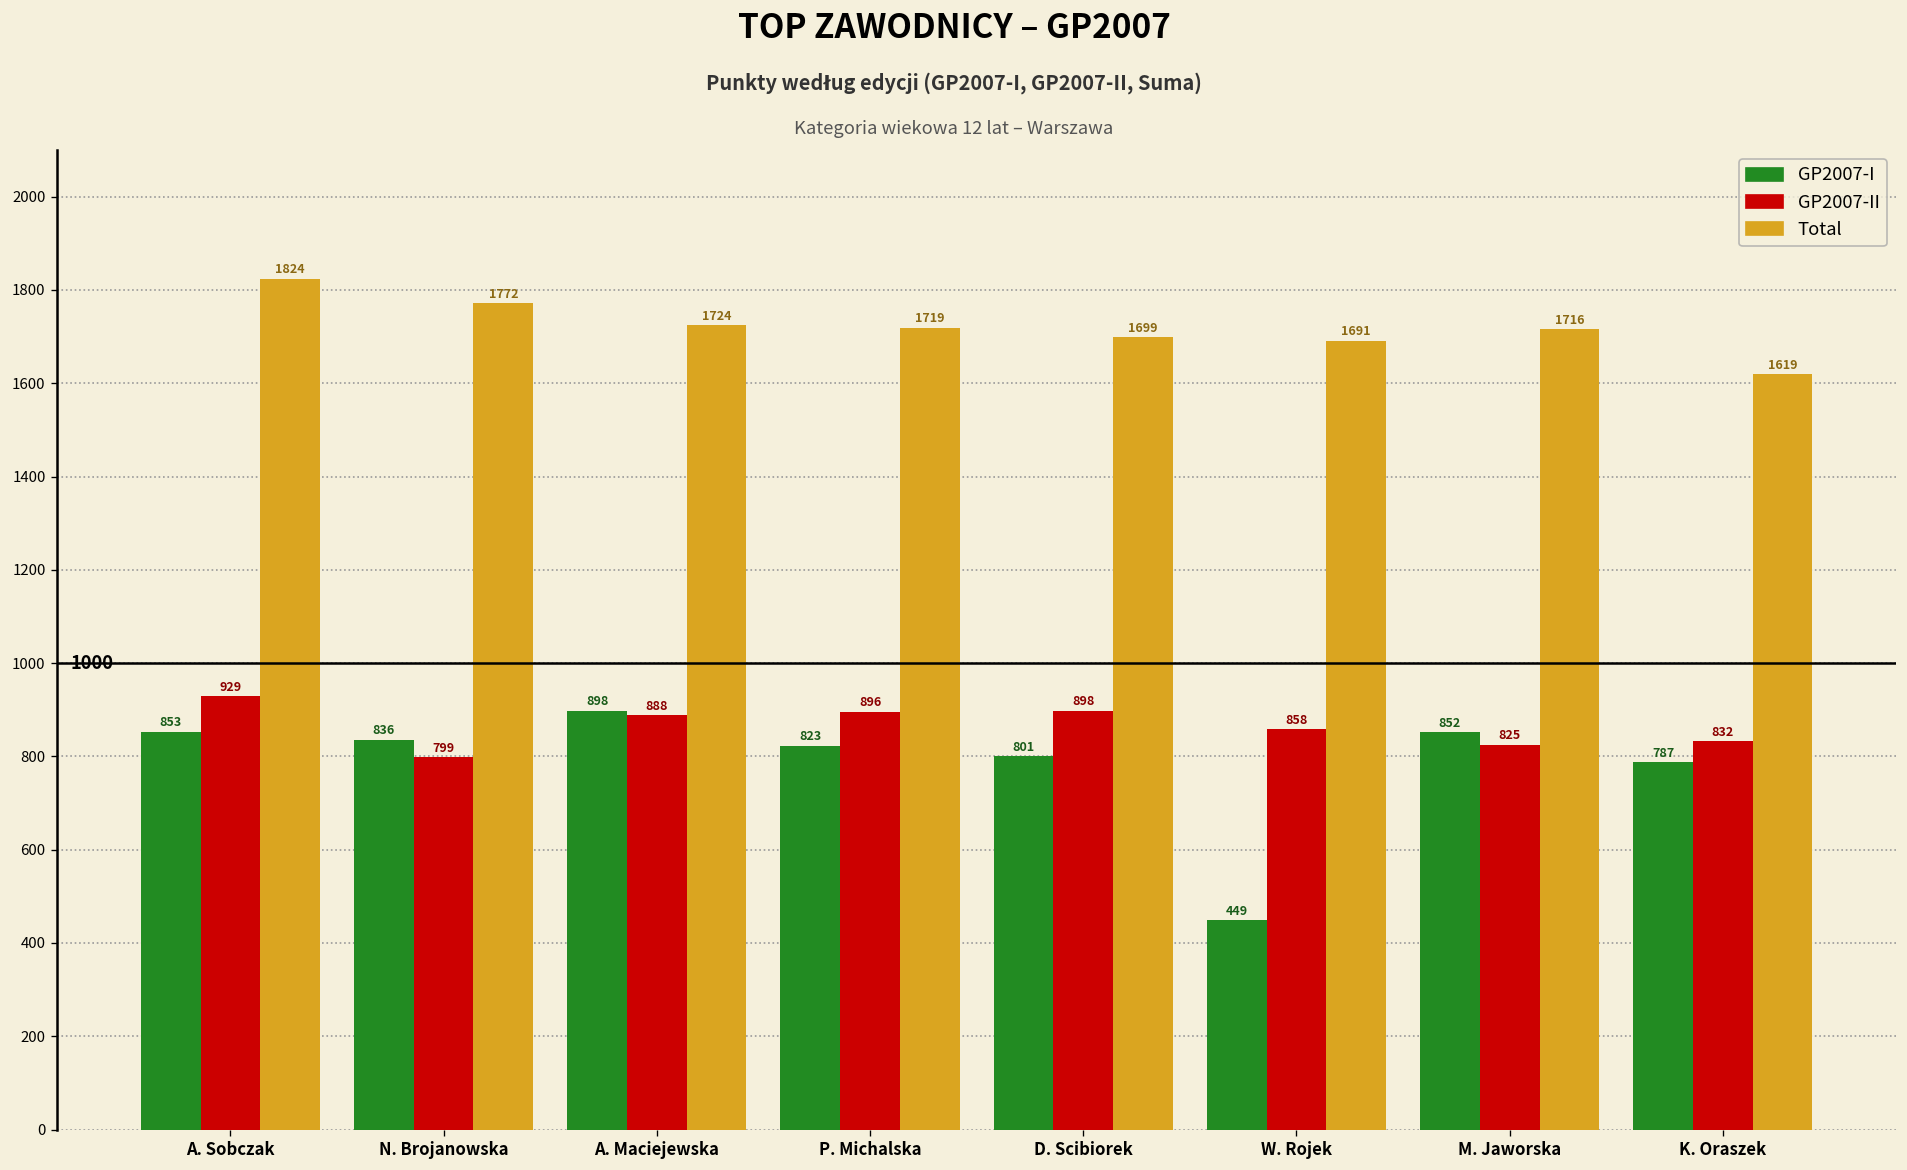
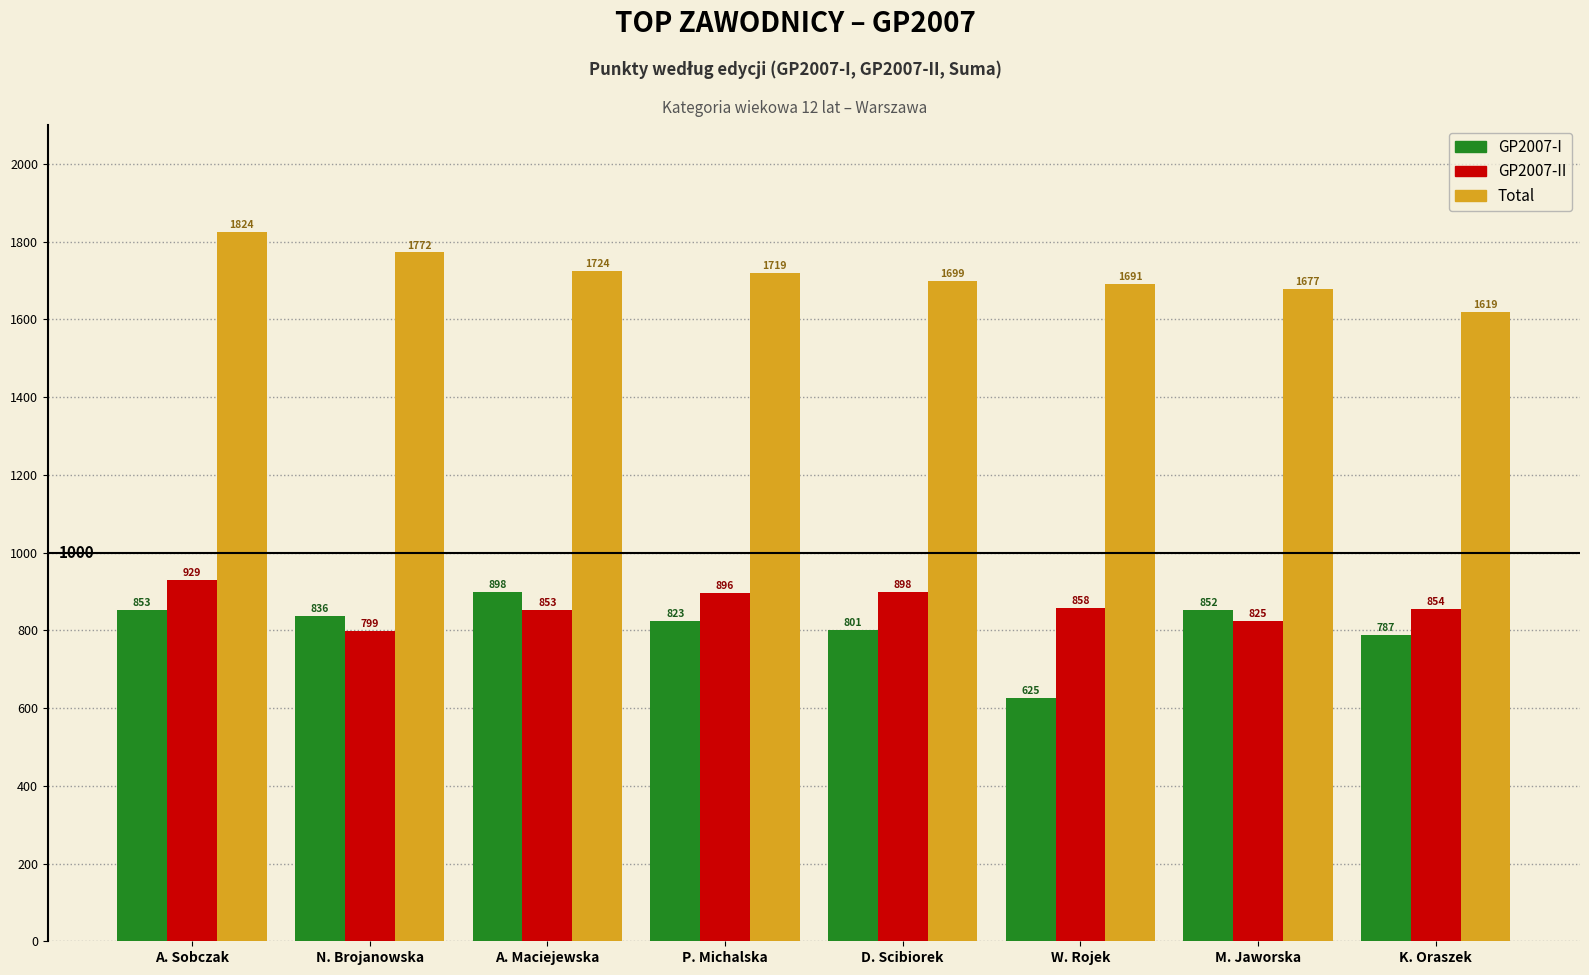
GP2007-II, A. Maciejewska: 888 -> 853
GP2007-I, W. Rojek: 449 -> 625
Total, M. Jaworska: 1716 -> 1677
GP2007-II, K. Oraszek: 832 -> 854
